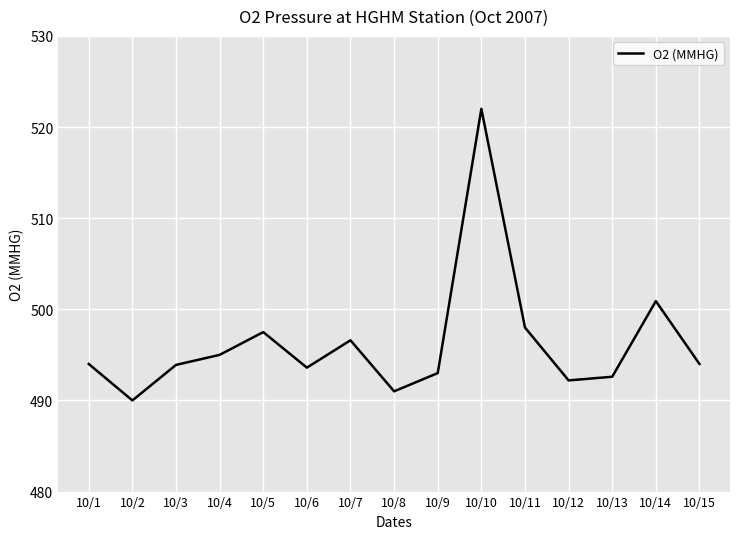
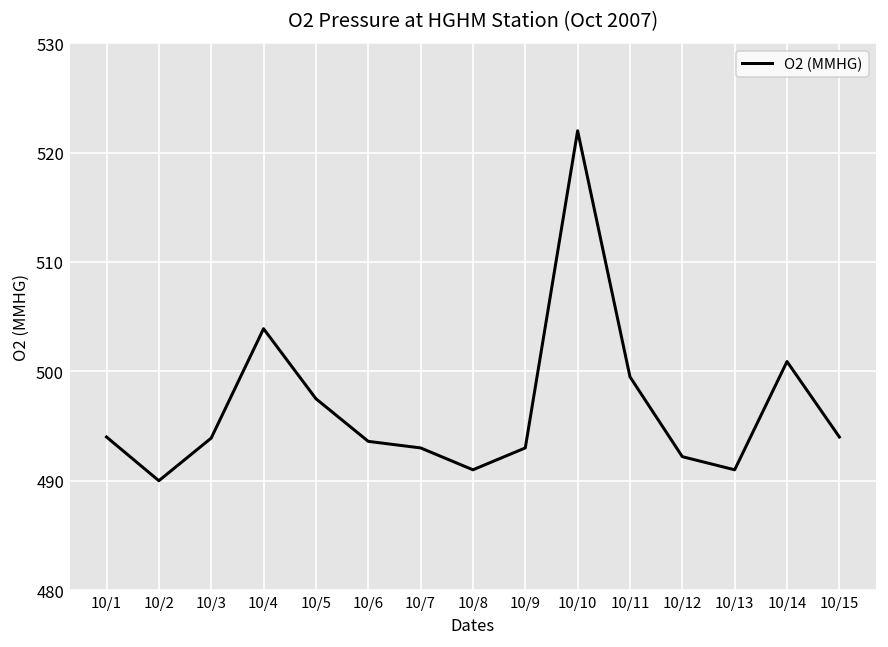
10/4: 495 -> 504
10/7: 497 -> 493
10/11: 498 -> 500
10/13: 493 -> 491
